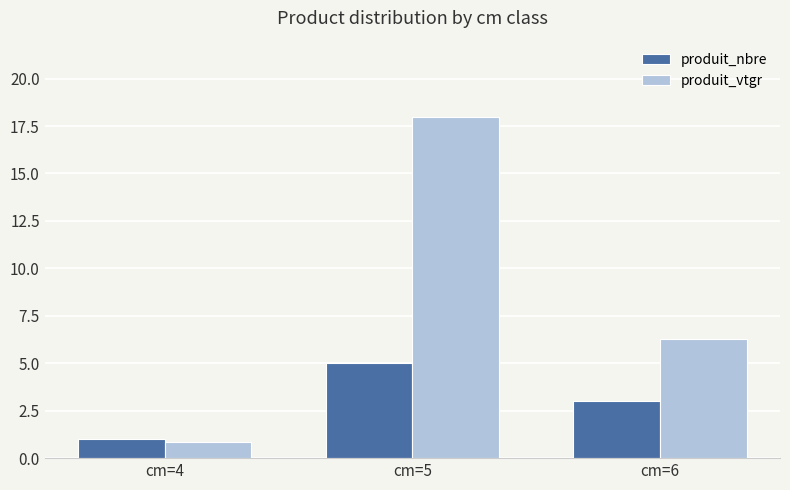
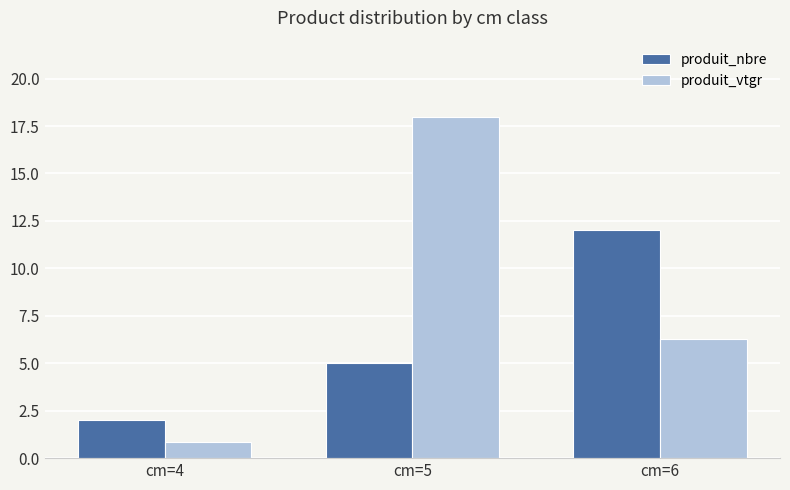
produit_nbre, cm=4: 1 -> 2
produit_nbre, cm=6: 3 -> 12
